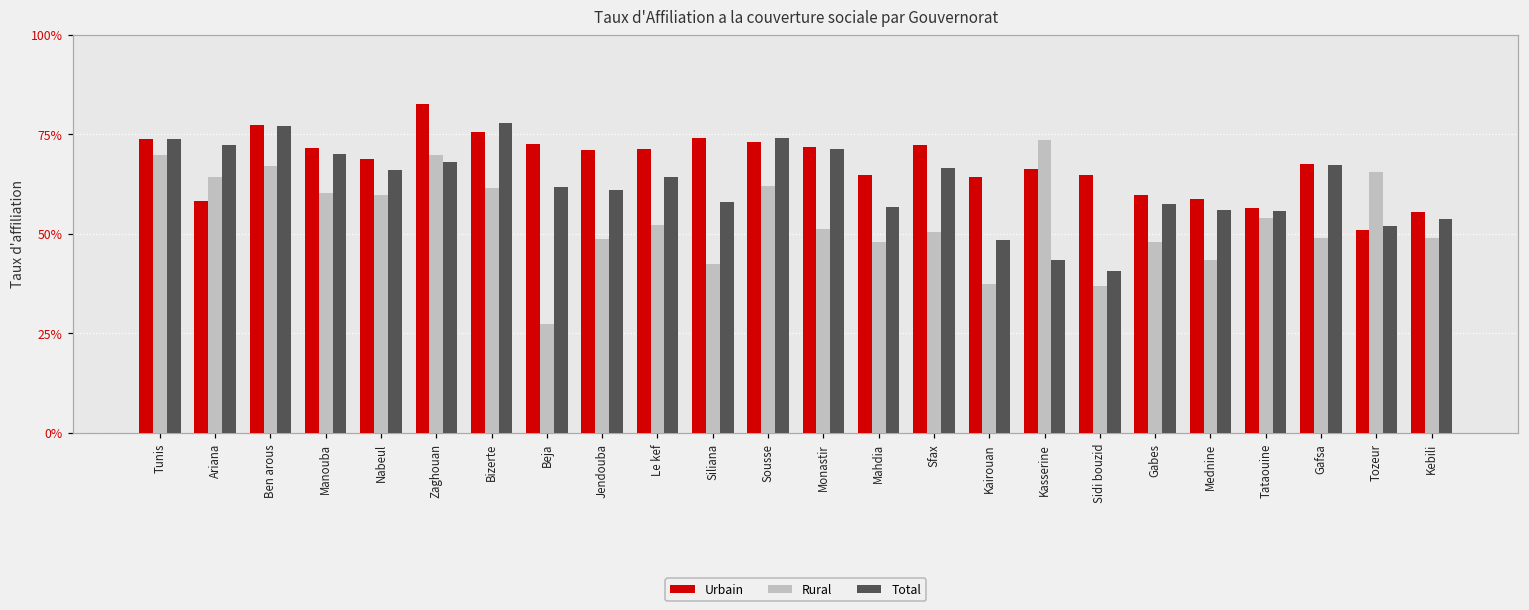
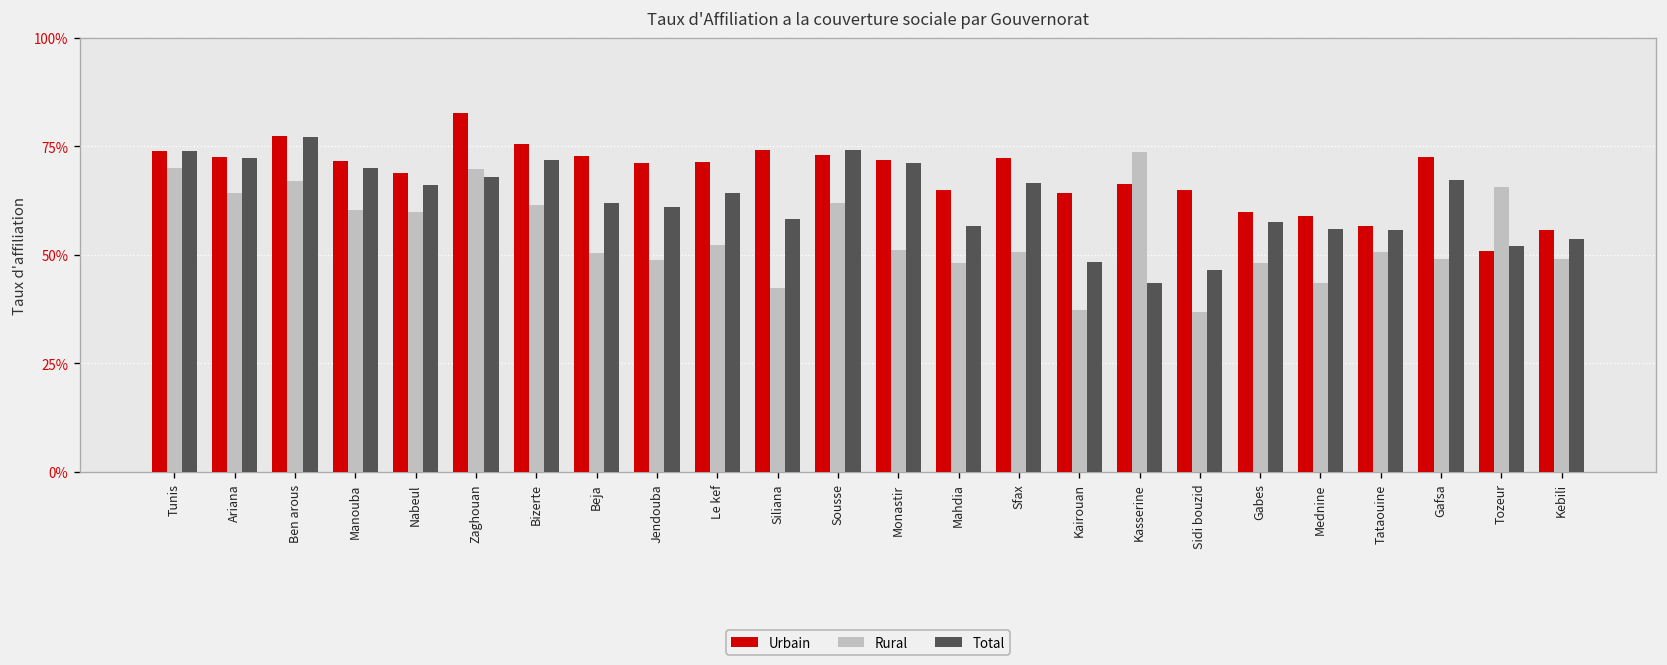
Urbain, Ariana: 58% -> 73%
Total, Bizerte: 78% -> 72%
Rural, Beja: 27% -> 50%
Total, Sidi bouzid: 41% -> 47%
Rural, Tataouine: 54% -> 51%
Urbain, Gafsa: 68% -> 73%
